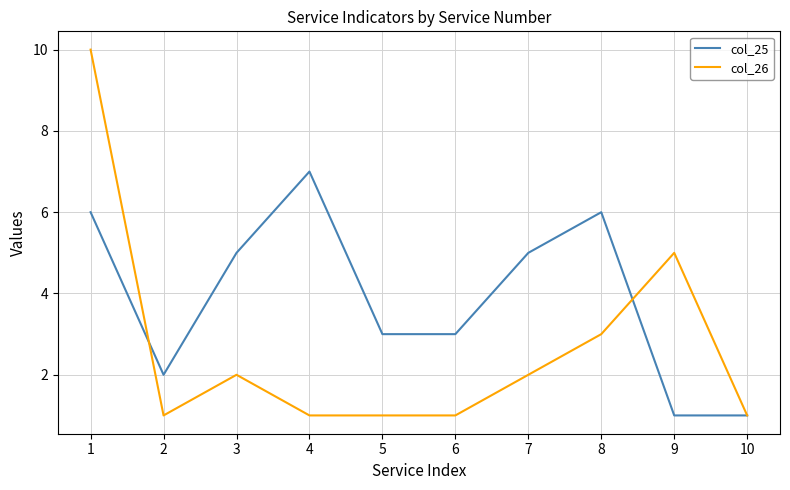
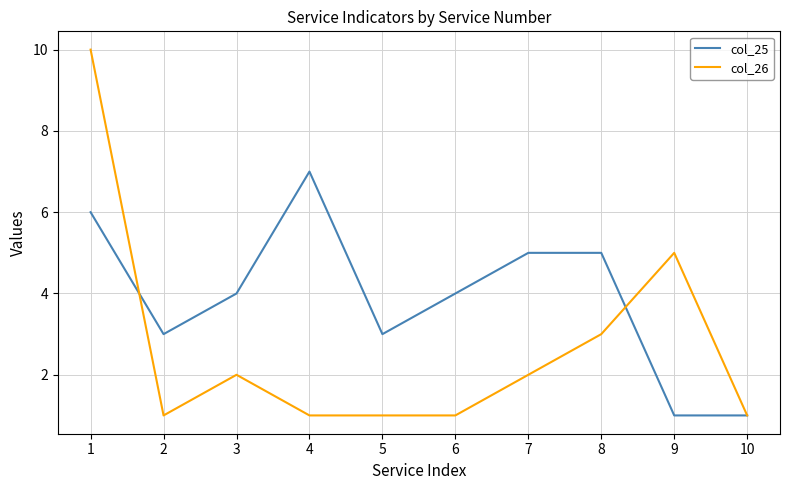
col_25, 2: 2 -> 3
col_25, 3: 5 -> 4
col_25, 6: 3 -> 4
col_25, 8: 6 -> 5
